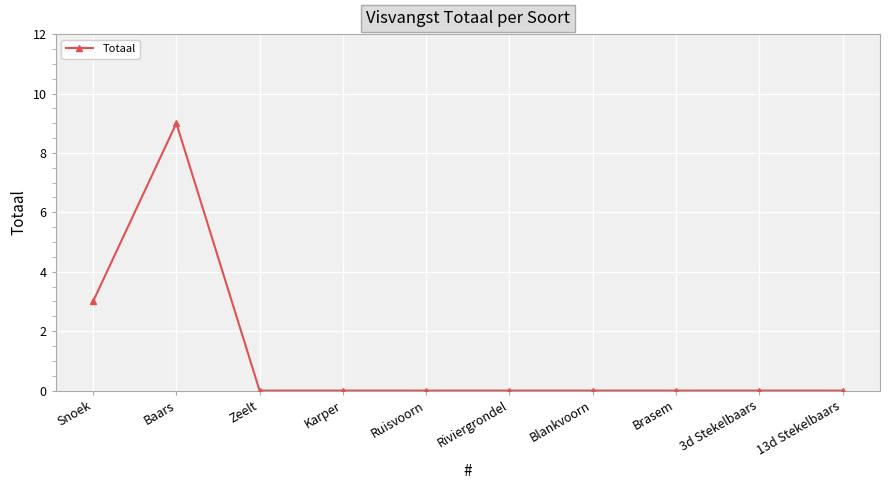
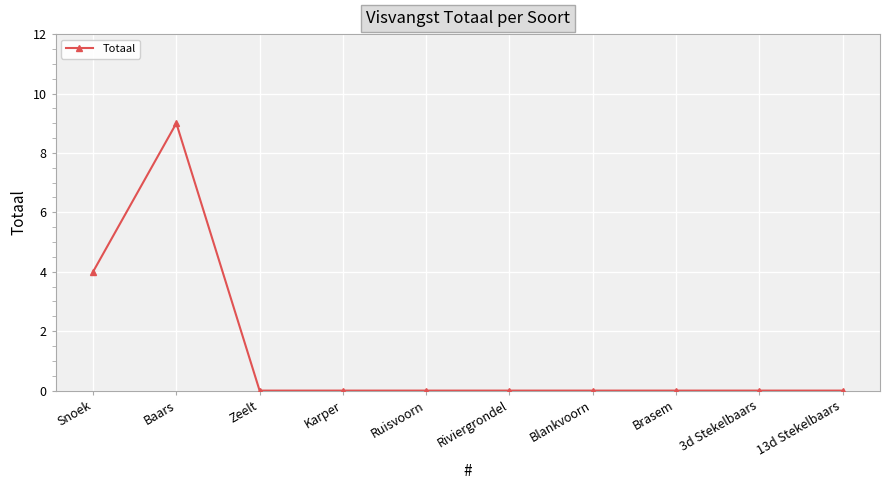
Snoek: 3 -> 4
